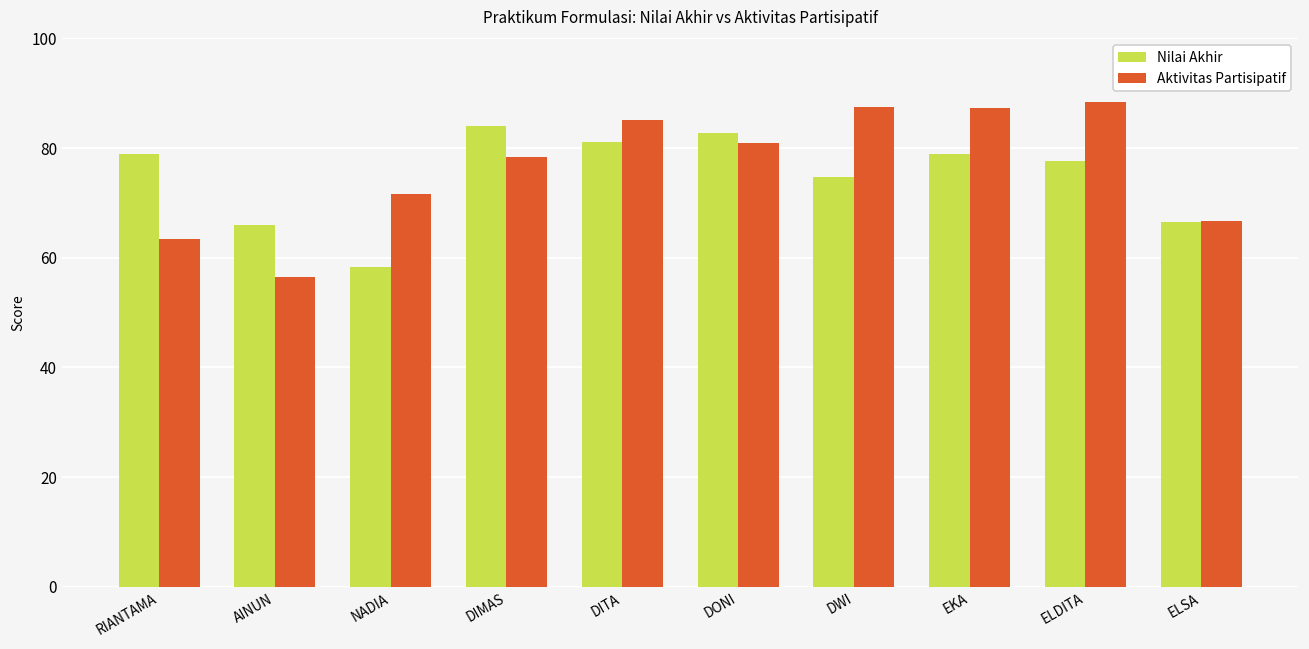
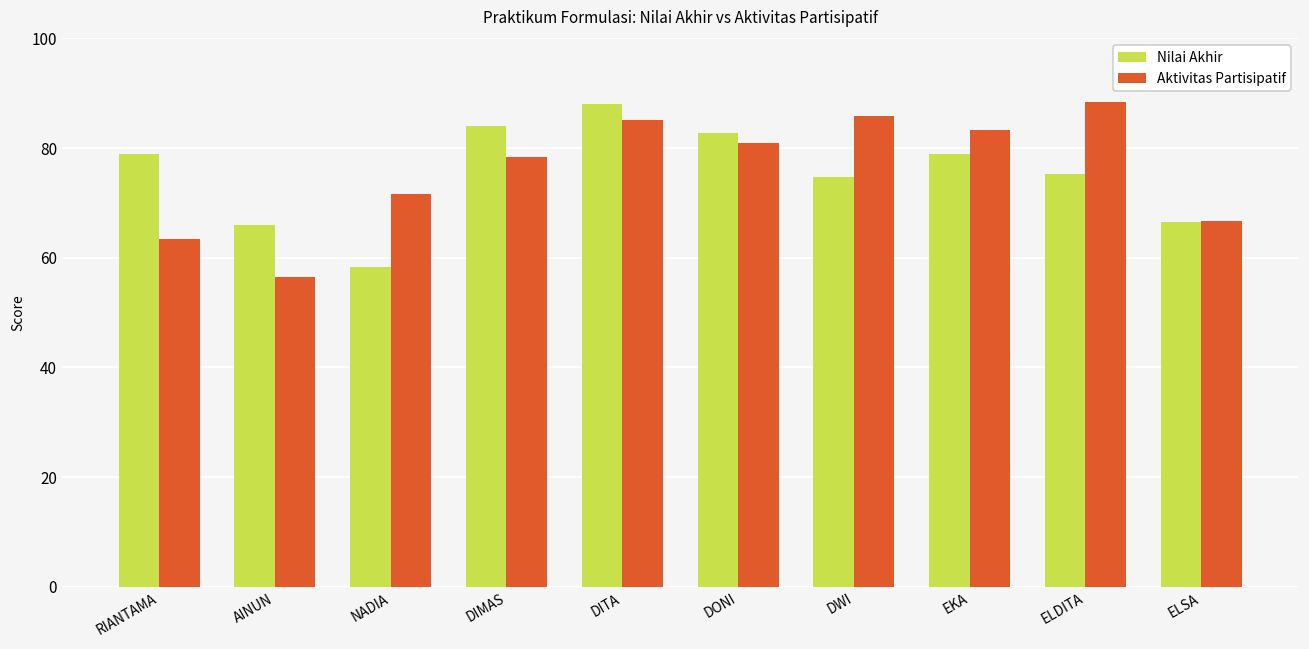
Nilai Akhir, DITA: 81 -> 88
Aktivitas Partisipatif, DWI: 87 -> 86
Aktivitas Partisipatif, EKA: 87 -> 83
Nilai Akhir, ELDITA: 78 -> 75
